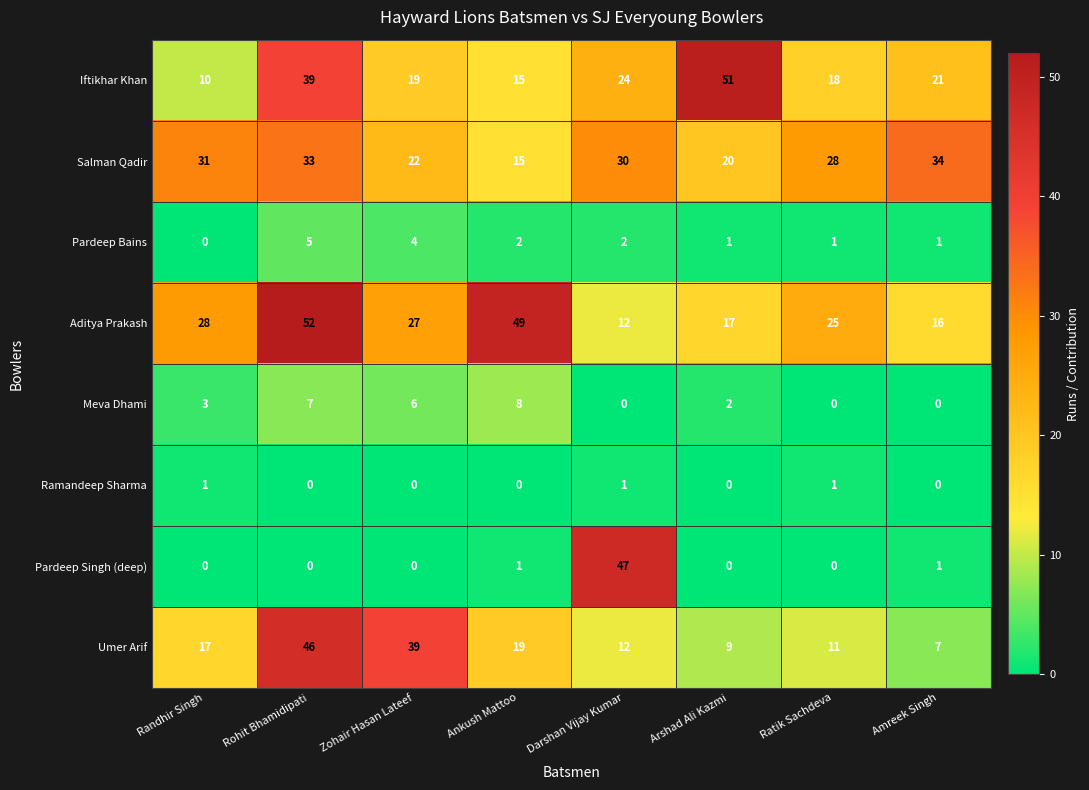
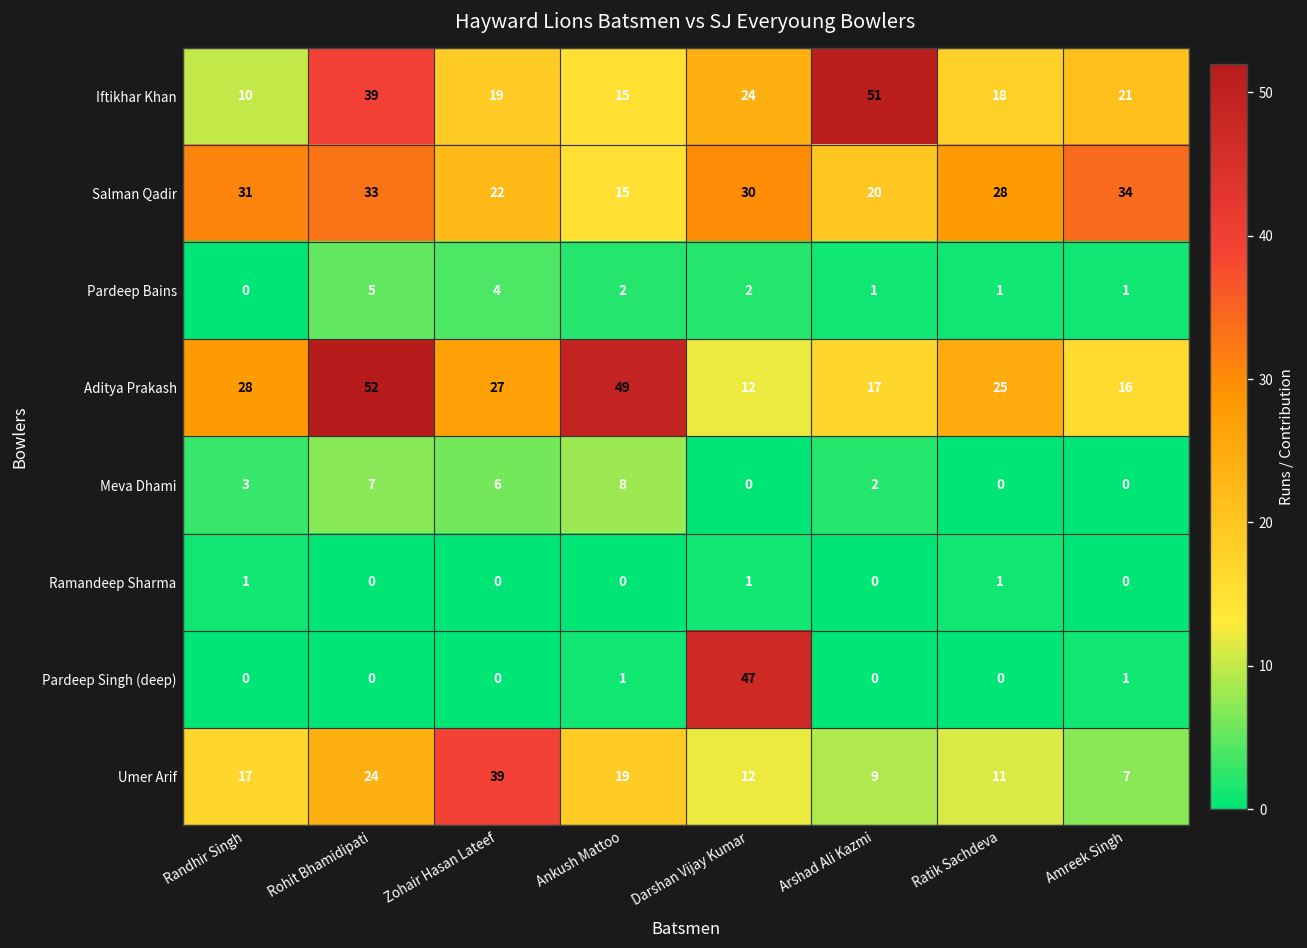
Umer Arif, Rohit Bhamidipati: 46 -> 24
